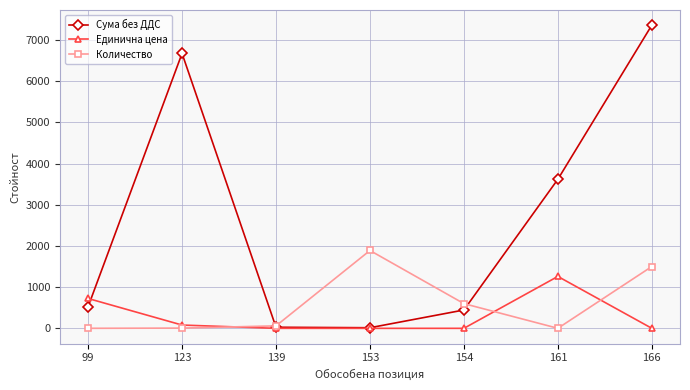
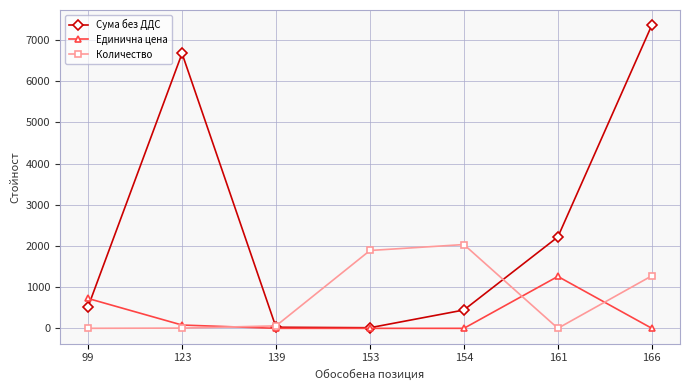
Количество, 154: 600 -> 2000
Сума без ДДС, 161: 3600 -> 2200
Количество, 166: 1500 -> 1300
